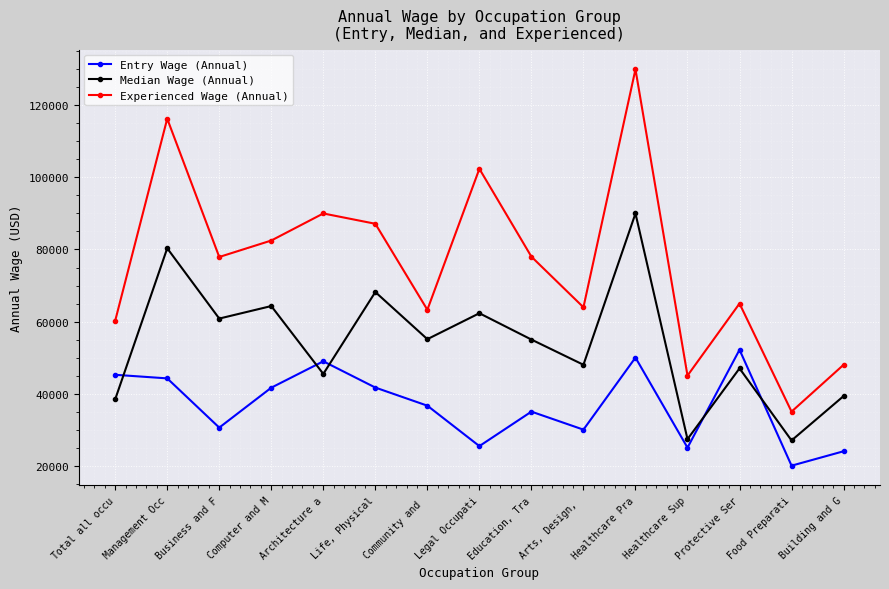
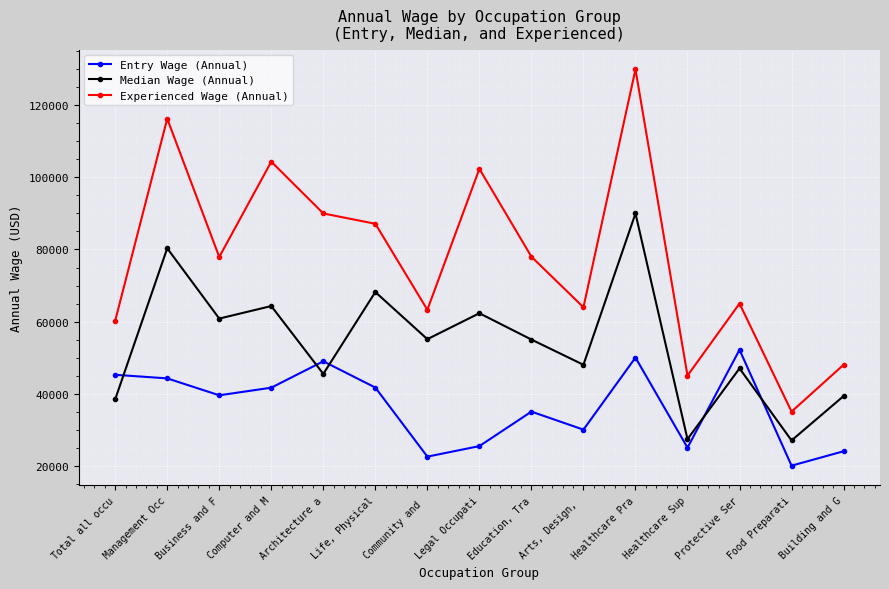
Entry Wage (Annual), Business and F: 31000 -> 40000
Experienced Wage (Annual), Computer and M: 82000 -> 104000
Entry Wage (Annual), Community and: 37000 -> 23000
